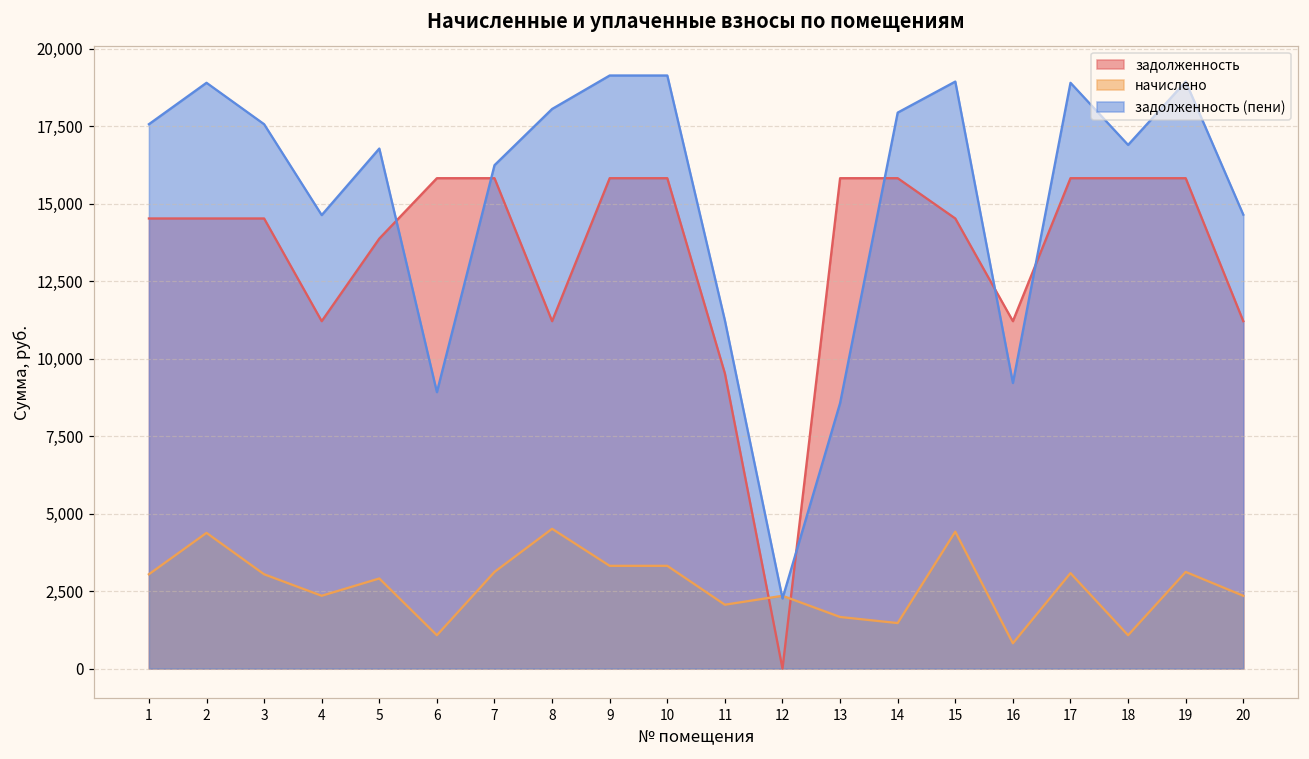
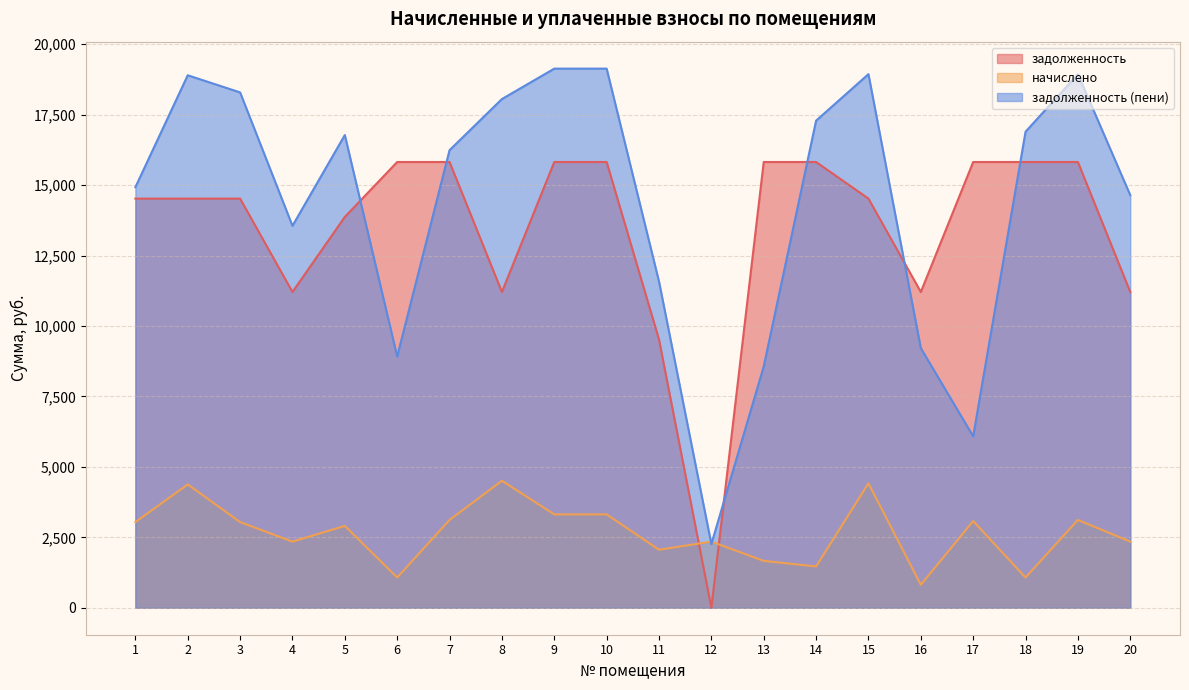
задолженность (пени), 1: 17,600 -> 14,900
задолженность (пени), 3: 17,600 -> 18,300
задолженность (пени), 4: 14,600 -> 13,600
задолженность (пени), 11: 11,200 -> 11,600
задолженность (пени), 14: 17,900 -> 17,300
задолженность (пени), 17: 18,900 -> 6,100
